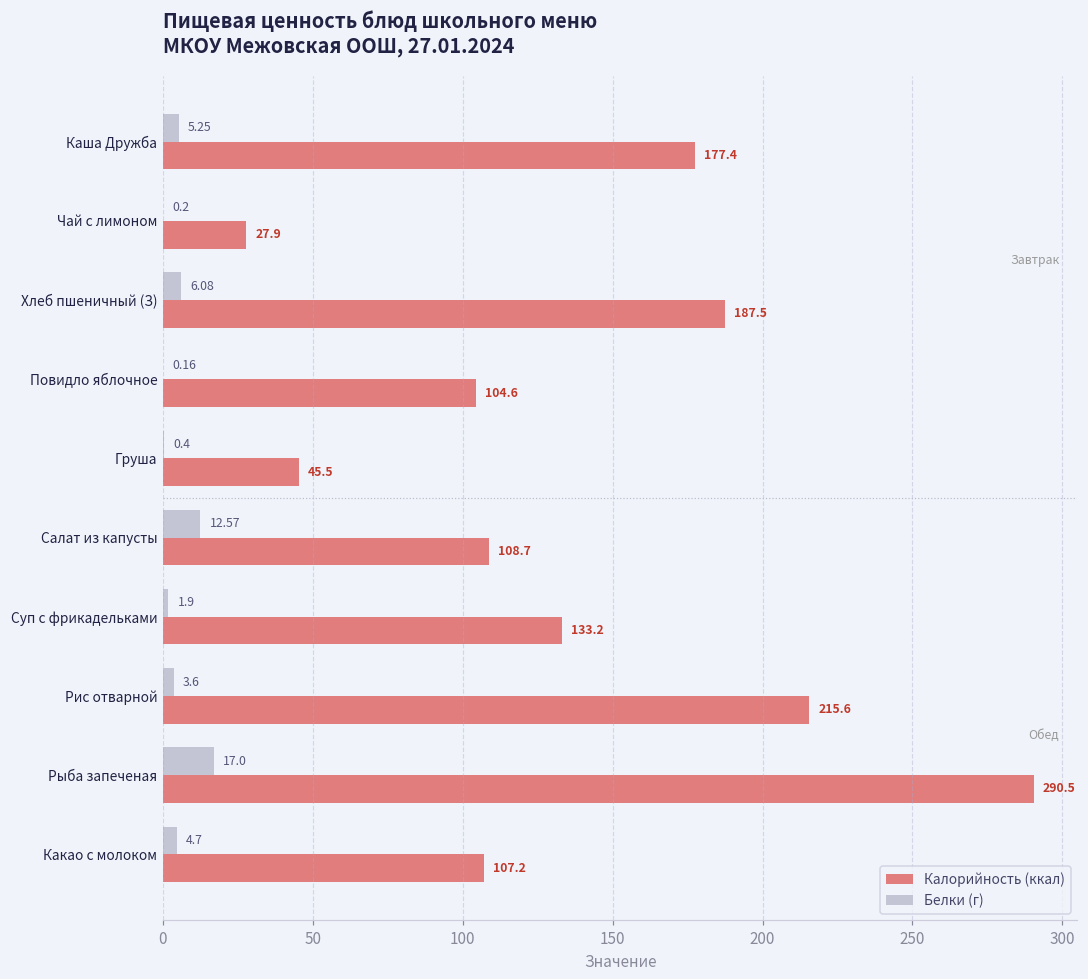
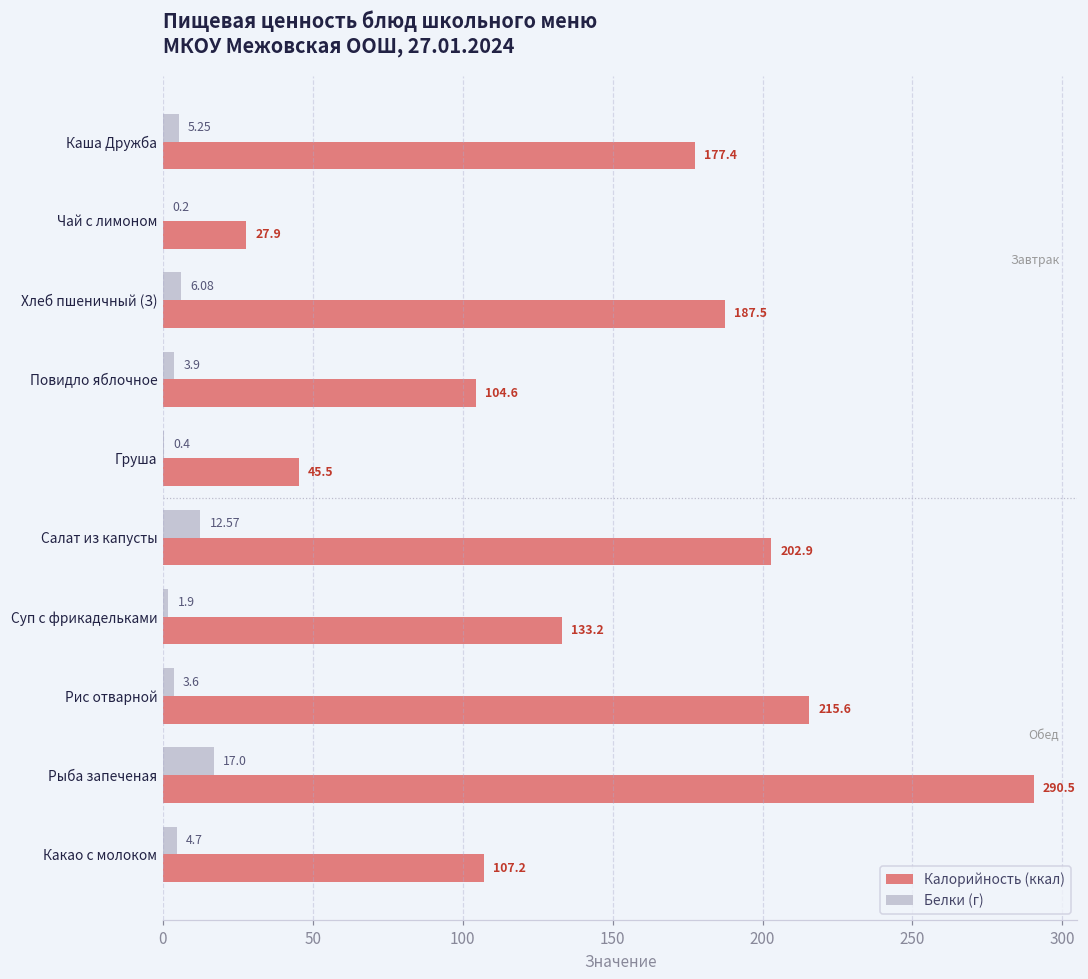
Белки (г), Повидло яблочное: 0.16 -> 3.9
Калорийность (ккал), Салат из капусты: 108.7 -> 202.9
